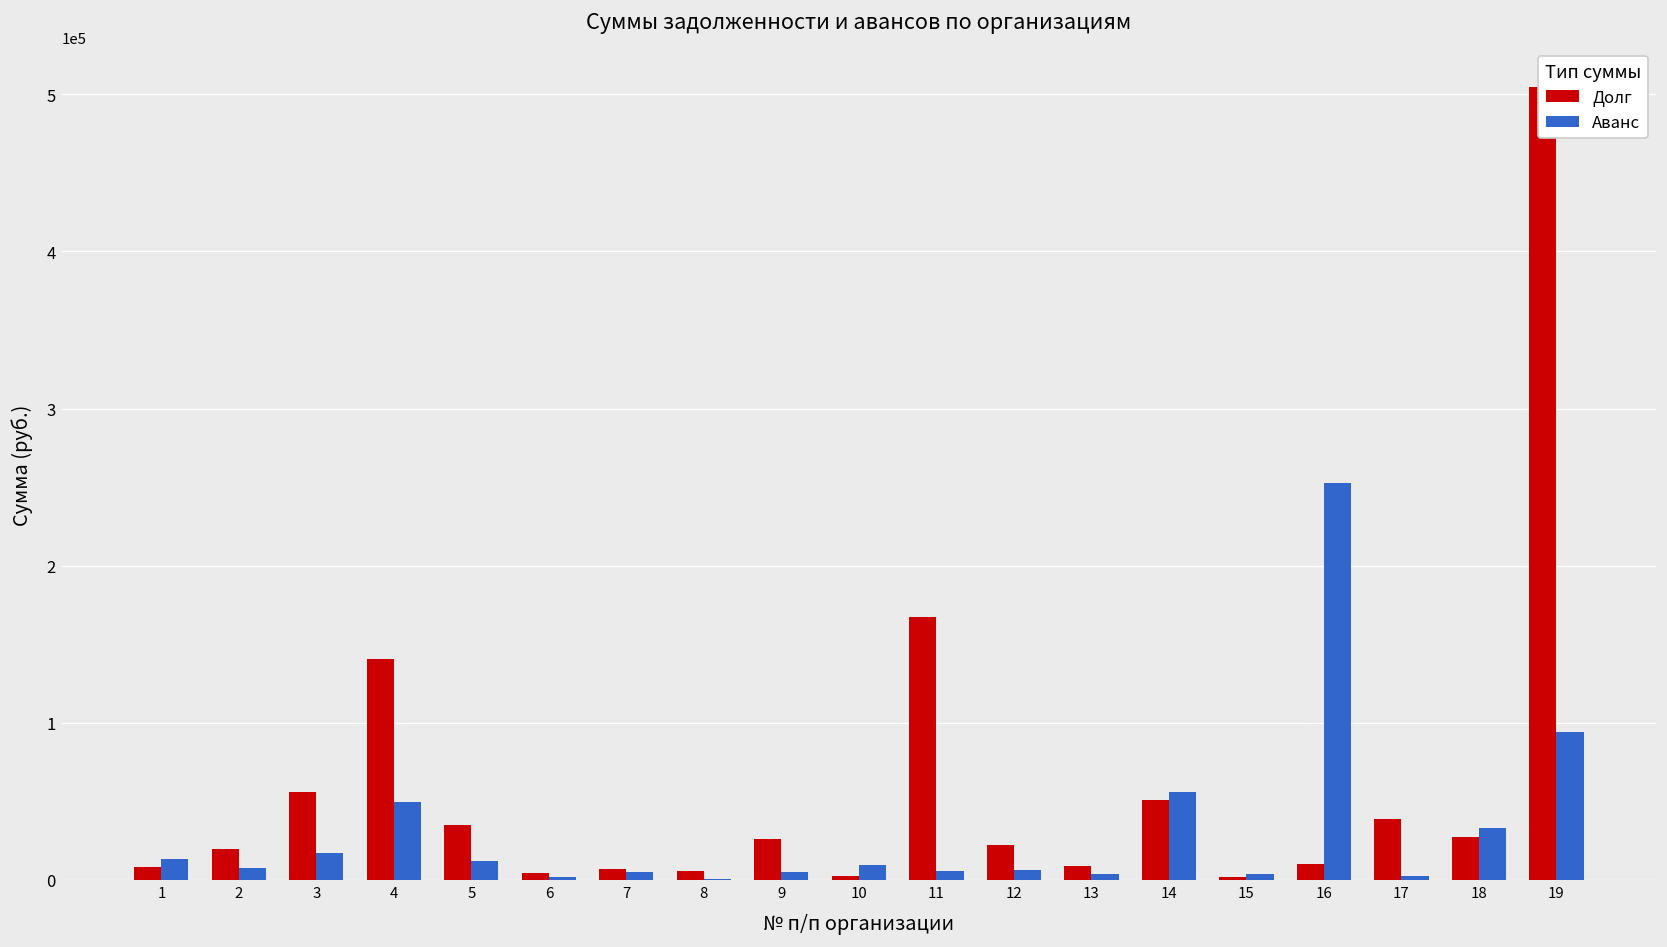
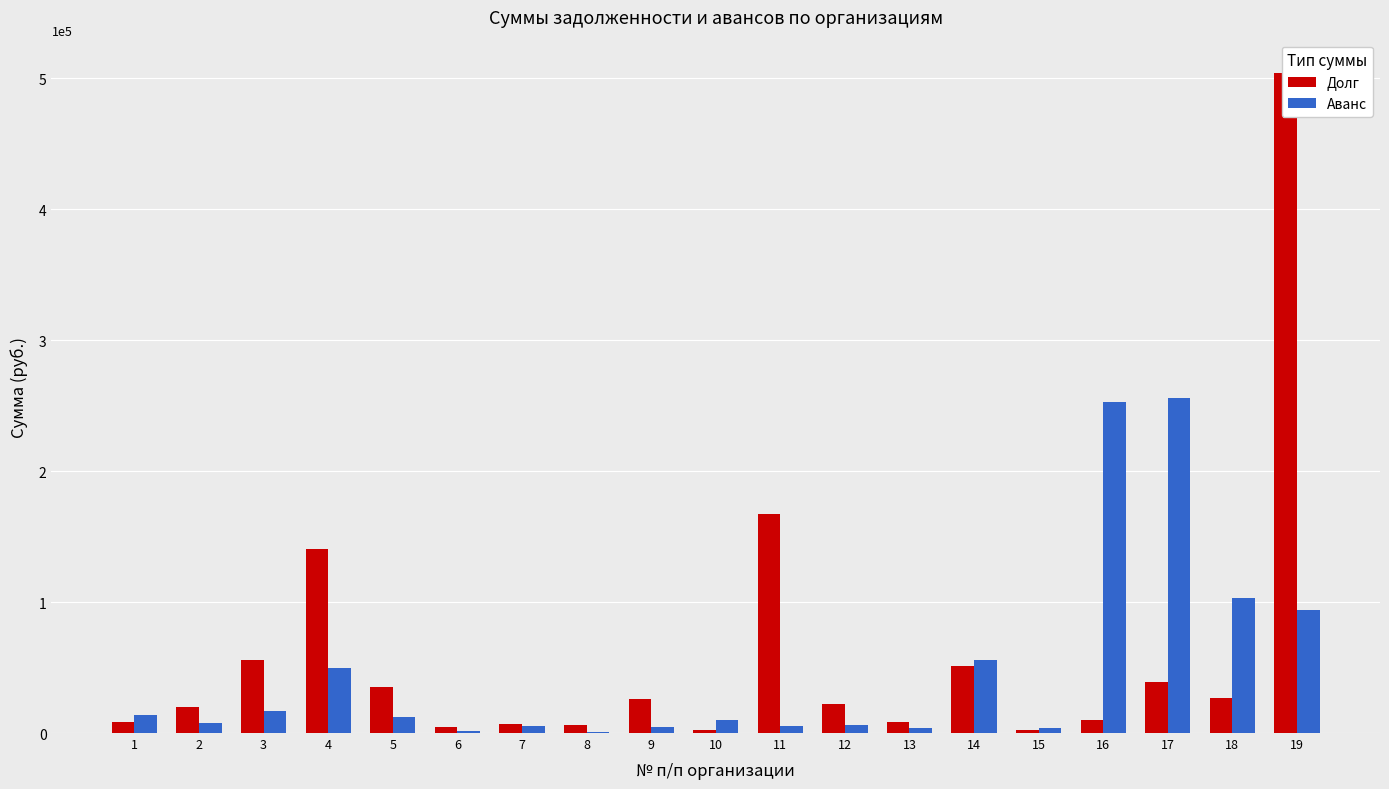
Аванс, 17: 2000 -> 256000
Аванс, 18: 33000 -> 103000
